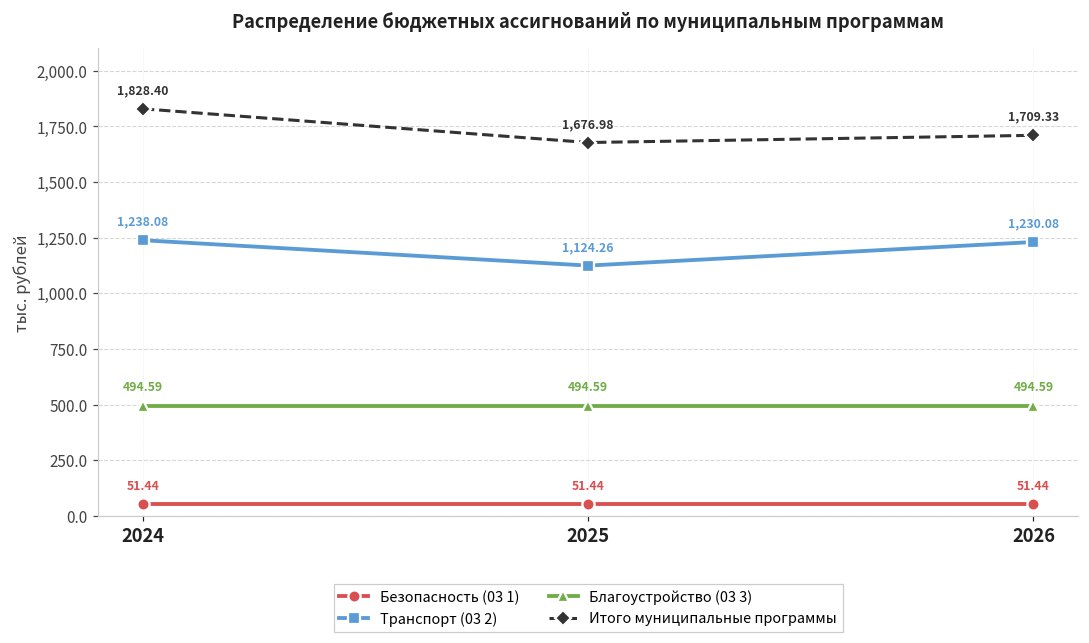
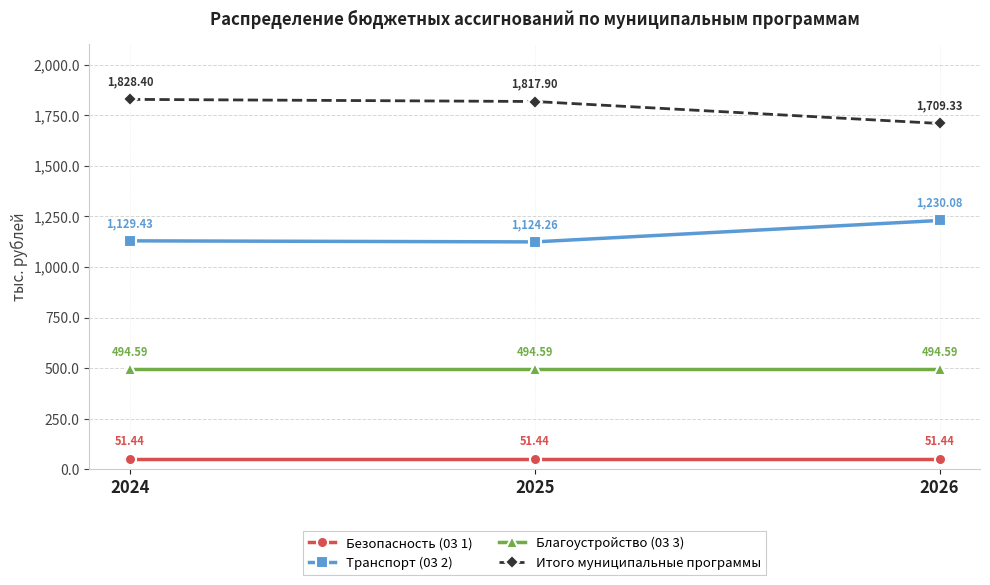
Транспорт (03 2), 2024: 1,238.08 -> 1,129.43
Итого муниципальные программы, 2025: 1,676.98 -> 1,817.90
